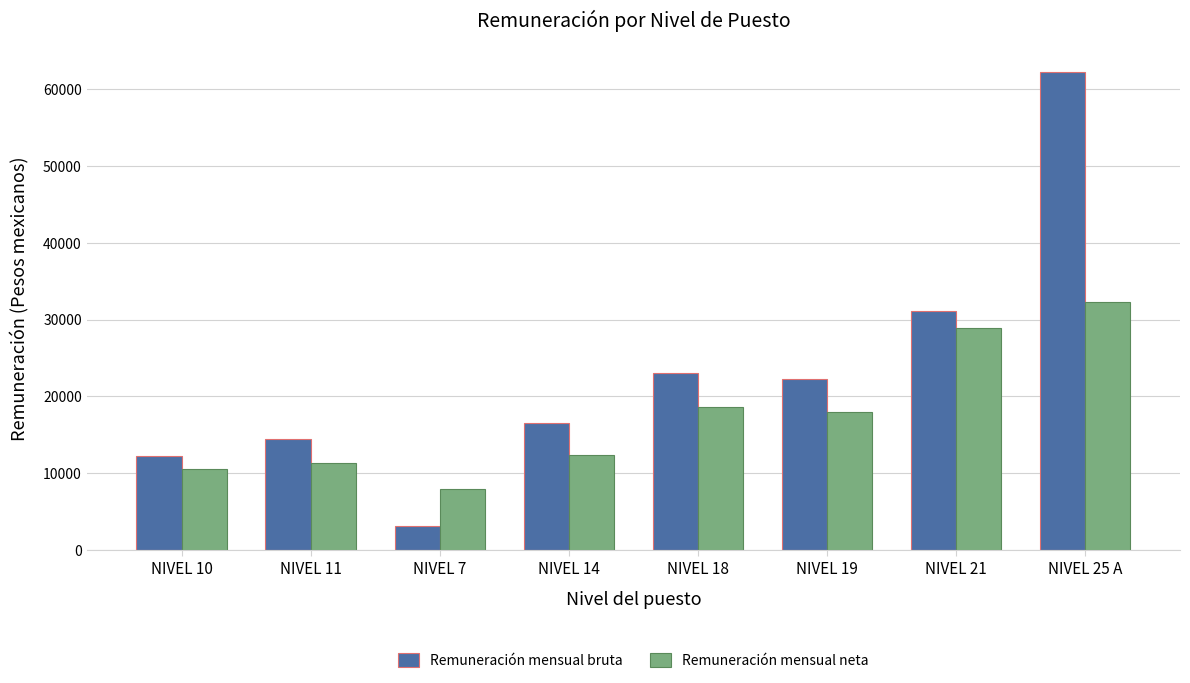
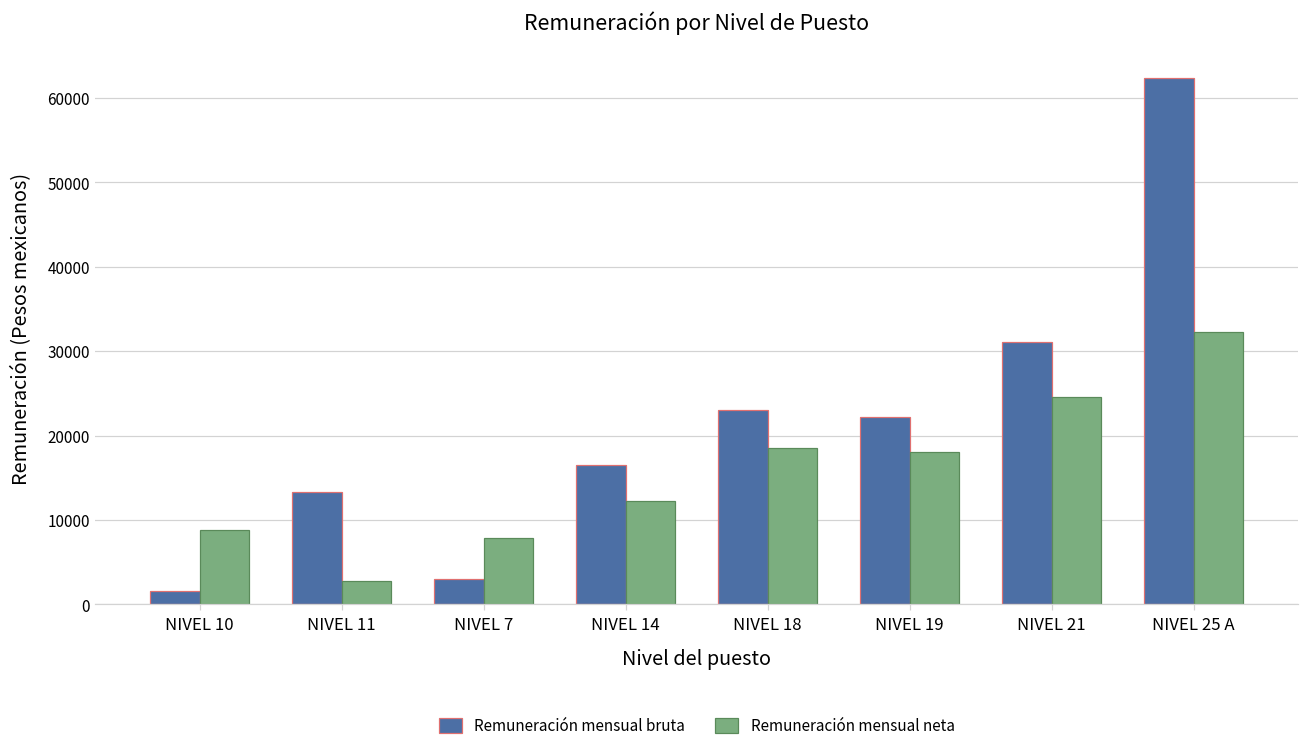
Remuneración mensual bruta, NIVEL 10: 12000 -> 2000
Remuneración mensual neta, NIVEL 10: 10000 -> 9000
Remuneración mensual bruta, NIVEL 11: 14000 -> 13000
Remuneración mensual neta, NIVEL 11: 11000 -> 3000
Remuneración mensual neta, NIVEL 21: 29000 -> 25000
